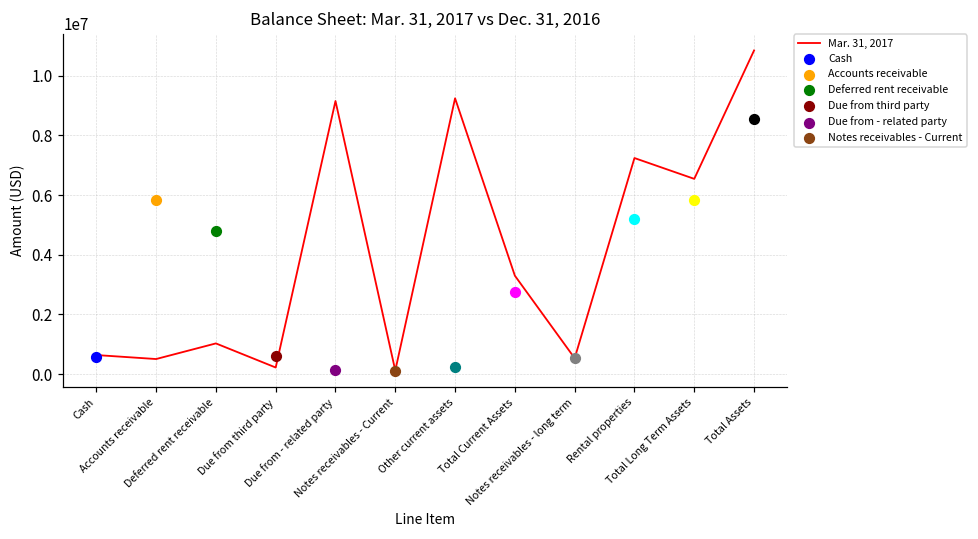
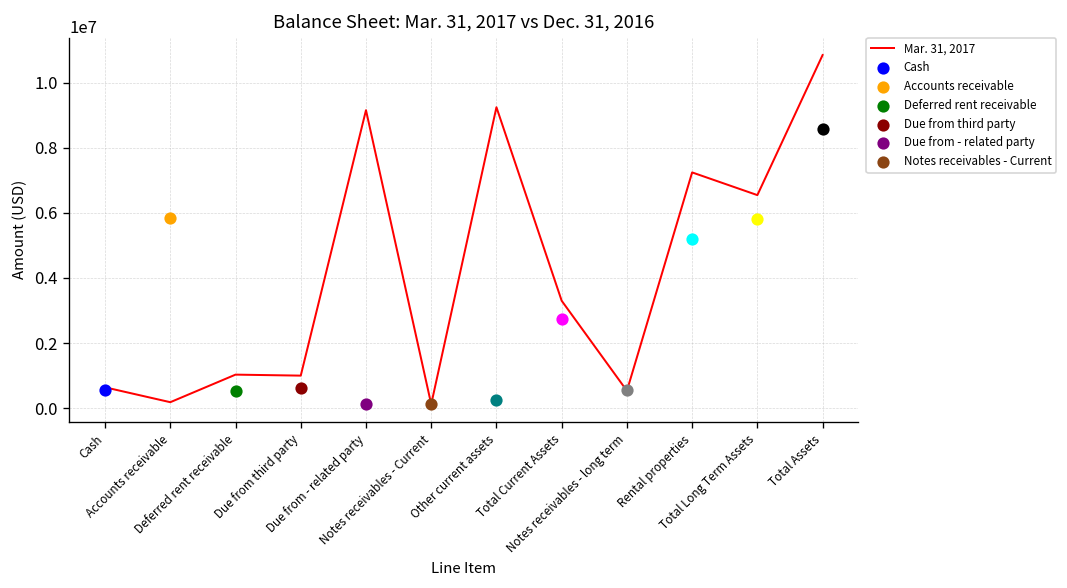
Mar. 31, 2017, Accounts receivable: 500000 -> 200000
Deferred rent receivable, Deferred rent receivable: 4800000 -> 500000
Mar. 31, 2017, Due from third party: 200000 -> 1000000
